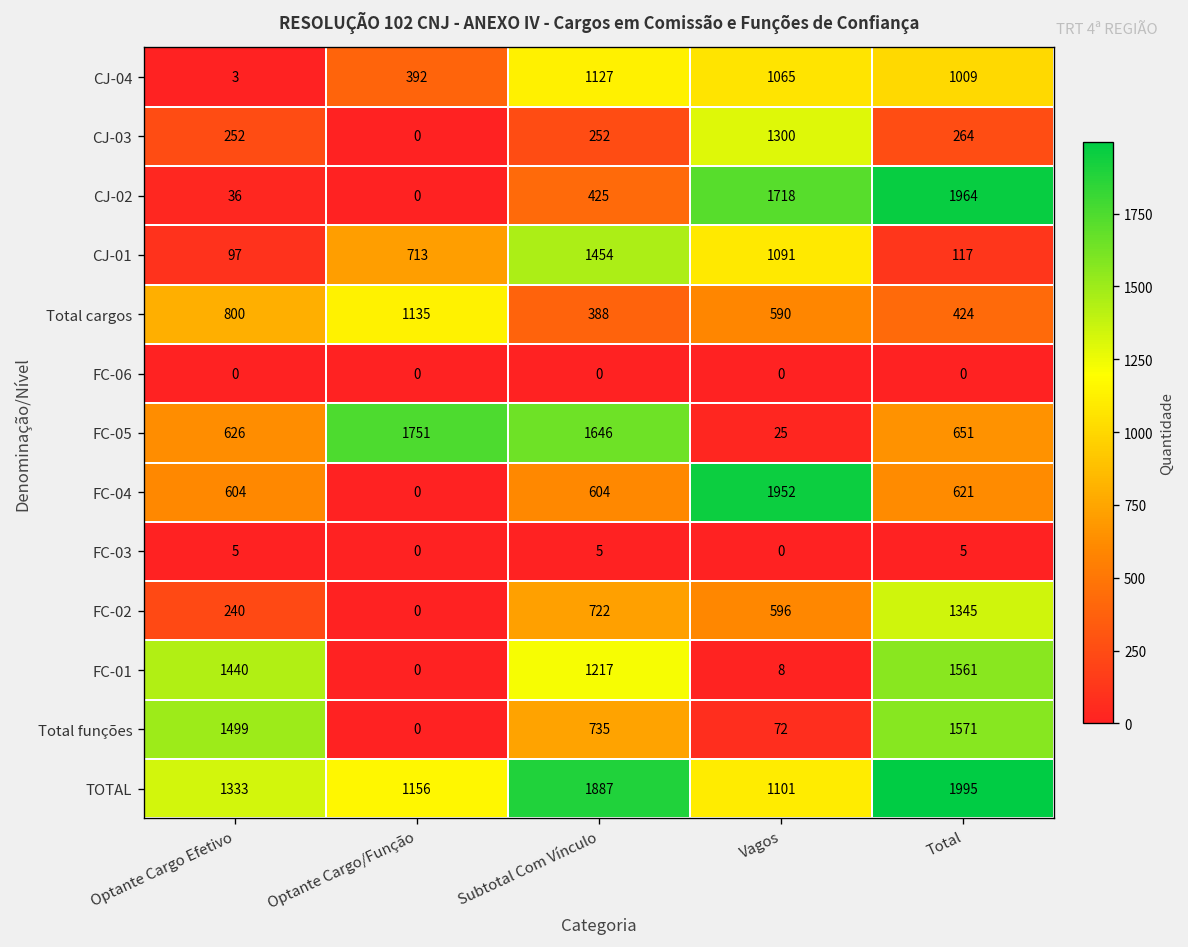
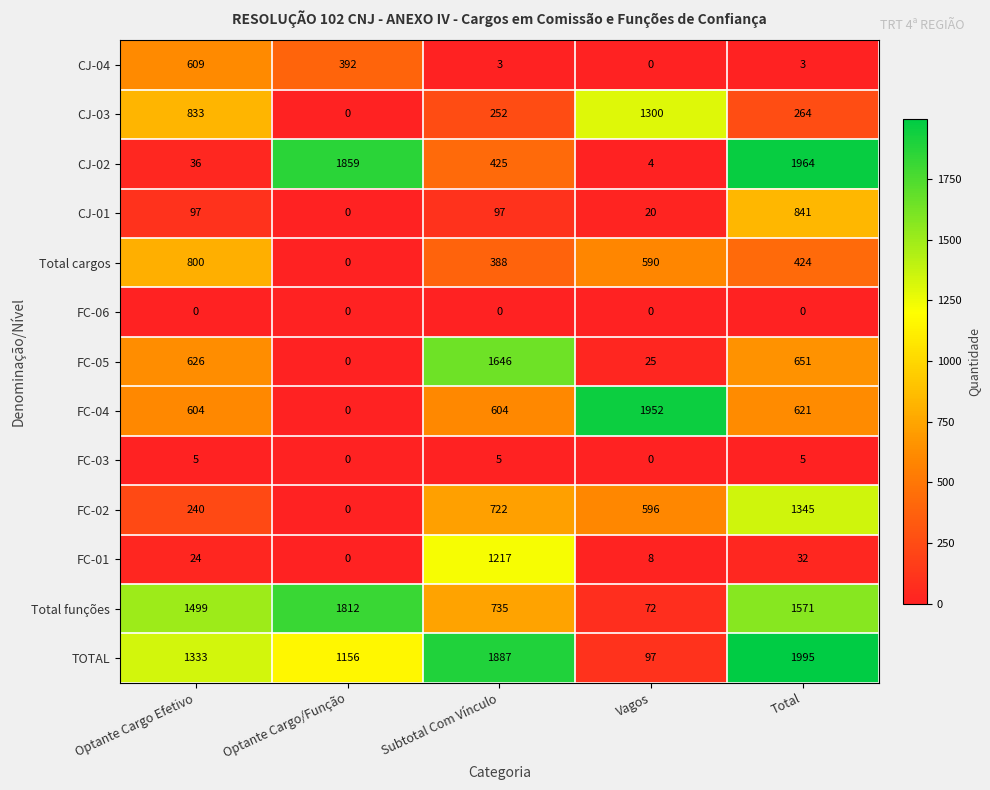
CJ-04, Optante Cargo Efetivo: 3 -> 609
CJ-04, Subtotal Com Vínculo: 1127 -> 3
CJ-04, Vagos: 1065 -> 0
CJ-04, Total: 1009 -> 3
CJ-03, Optante Cargo Efetivo: 252 -> 833
CJ-02, Optante Cargo/Função: 0 -> 1859
CJ-02, Vagos: 1718 -> 4
CJ-01, Optante Cargo/Função: 713 -> 0
CJ-01, Subtotal Com Vínculo: 1454 -> 97
CJ-01, Vagos: 1091 -> 20
CJ-01, Total: 117 -> 841
Total cargos, Optante Cargo/Função: 1135 -> 0
FC-05, Optante Cargo/Função: 1751 -> 0
FC-01, Optante Cargo Efetivo: 1440 -> 24
FC-01, Total: 1561 -> 32
Total funções, Optante Cargo/Função: 0 -> 1812
TOTAL, Vagos: 1101 -> 97
